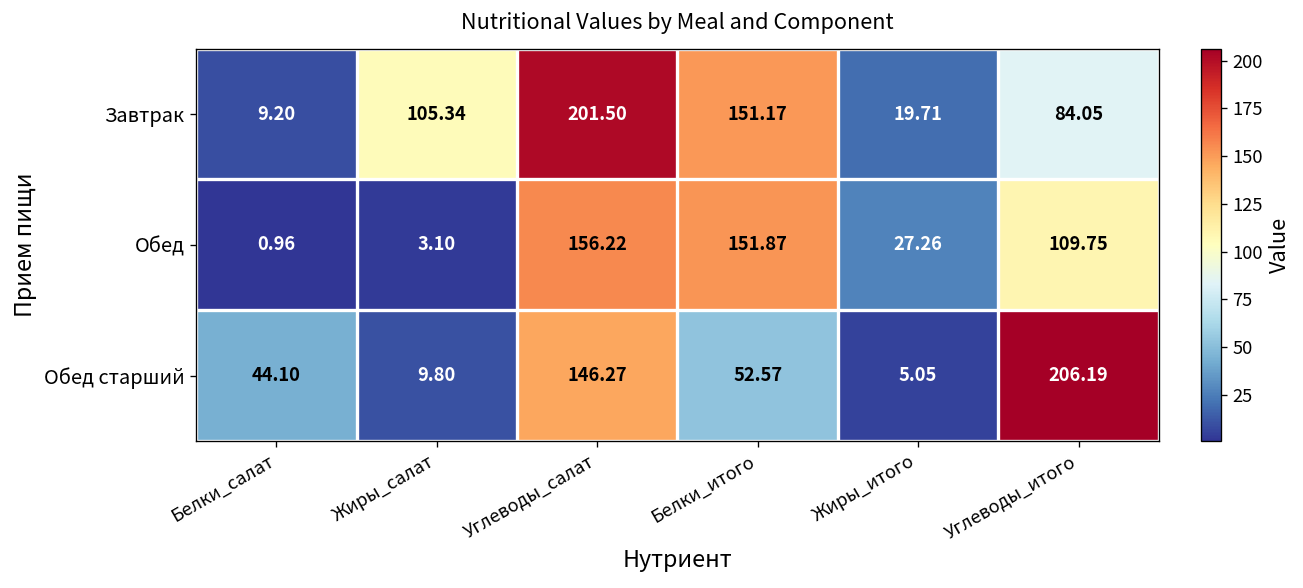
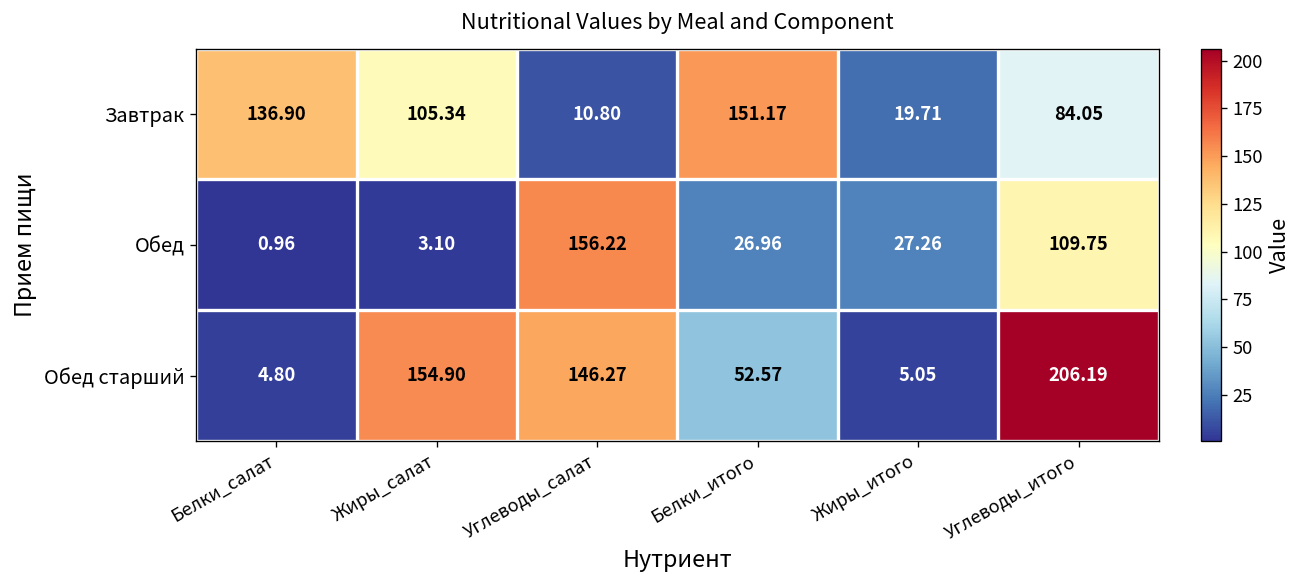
Завтрак, Белки_салат: 9.20 -> 136.90
Завтрак, Углеводы_салат: 201.50 -> 10.80
Обед, Белки_итого: 151.87 -> 26.96
Обед старший, Белки_салат: 44.10 -> 4.80
Обед старший, Жиры_салат: 9.80 -> 154.90
